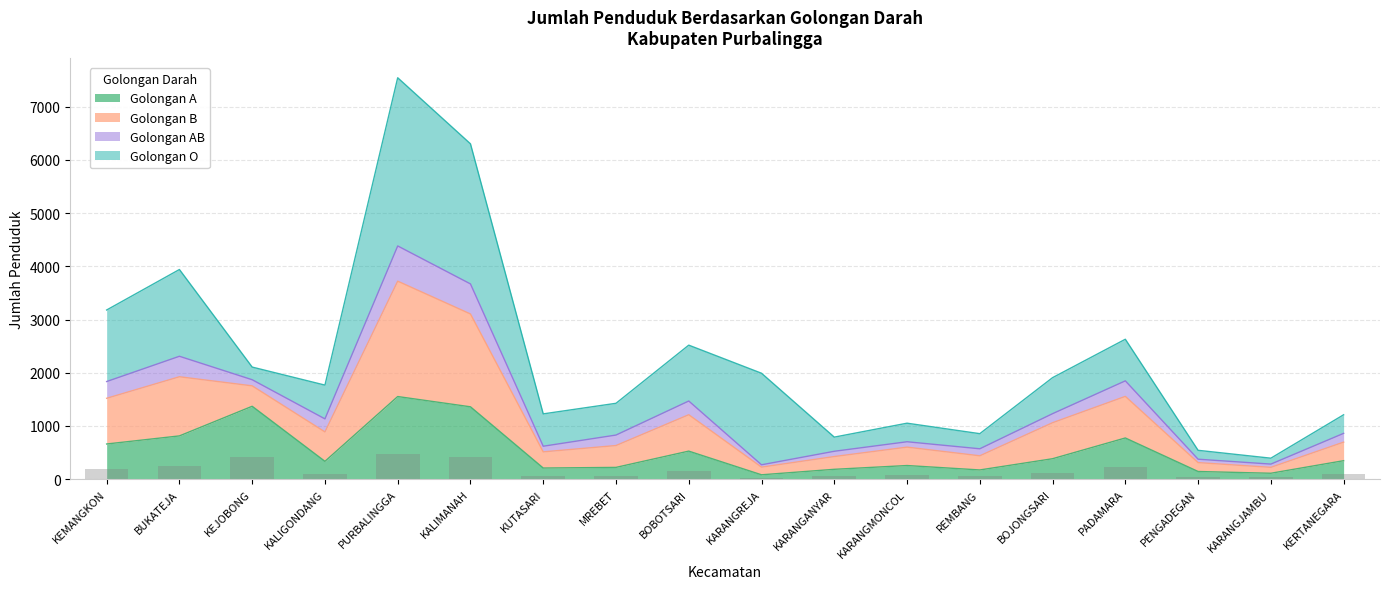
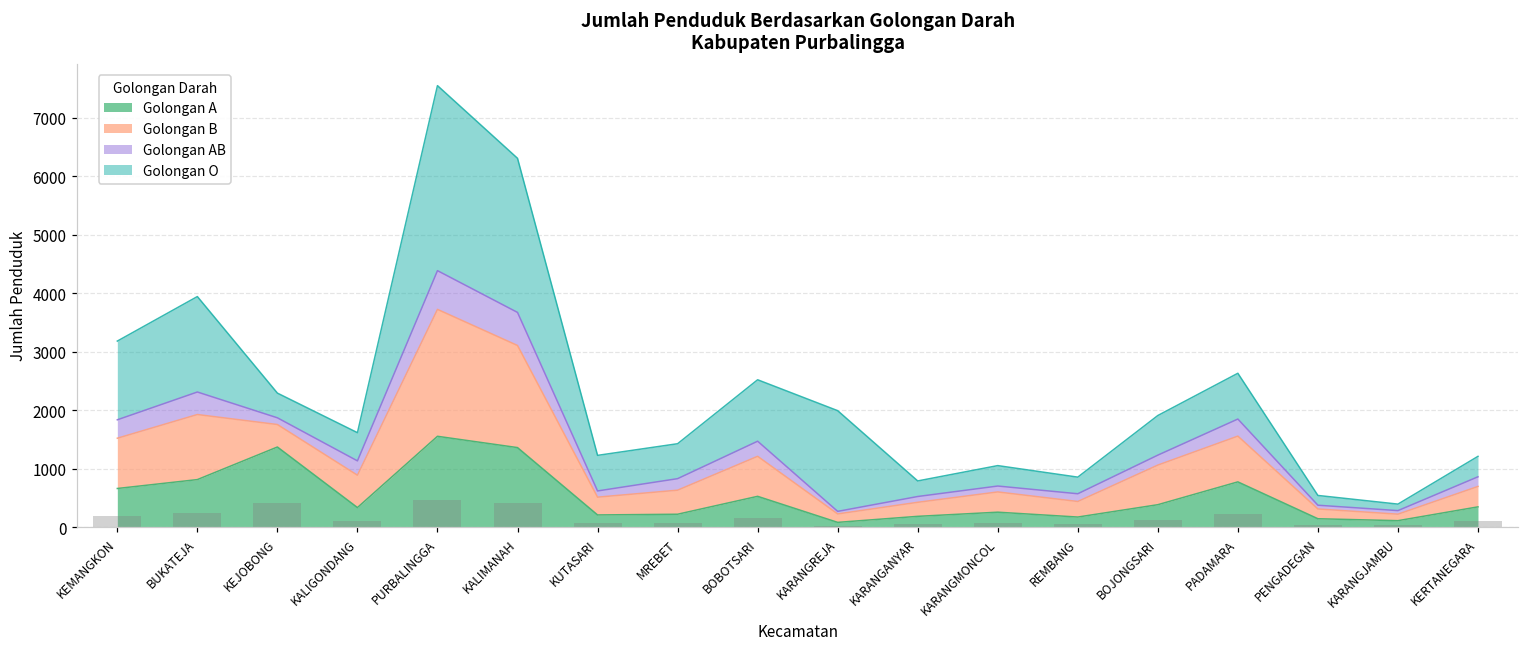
Golongan O, KEJOBONG: 200 -> 400
Golongan O, KALIGONDANG: 600 -> 500
